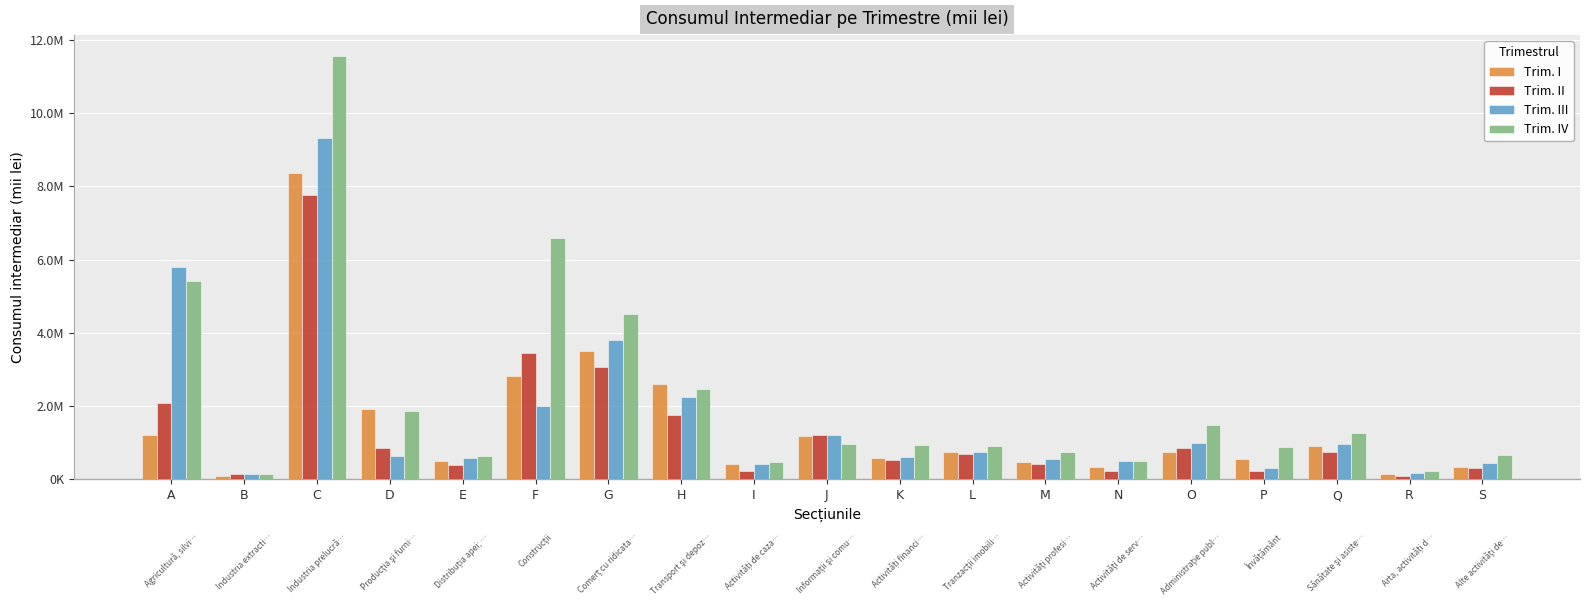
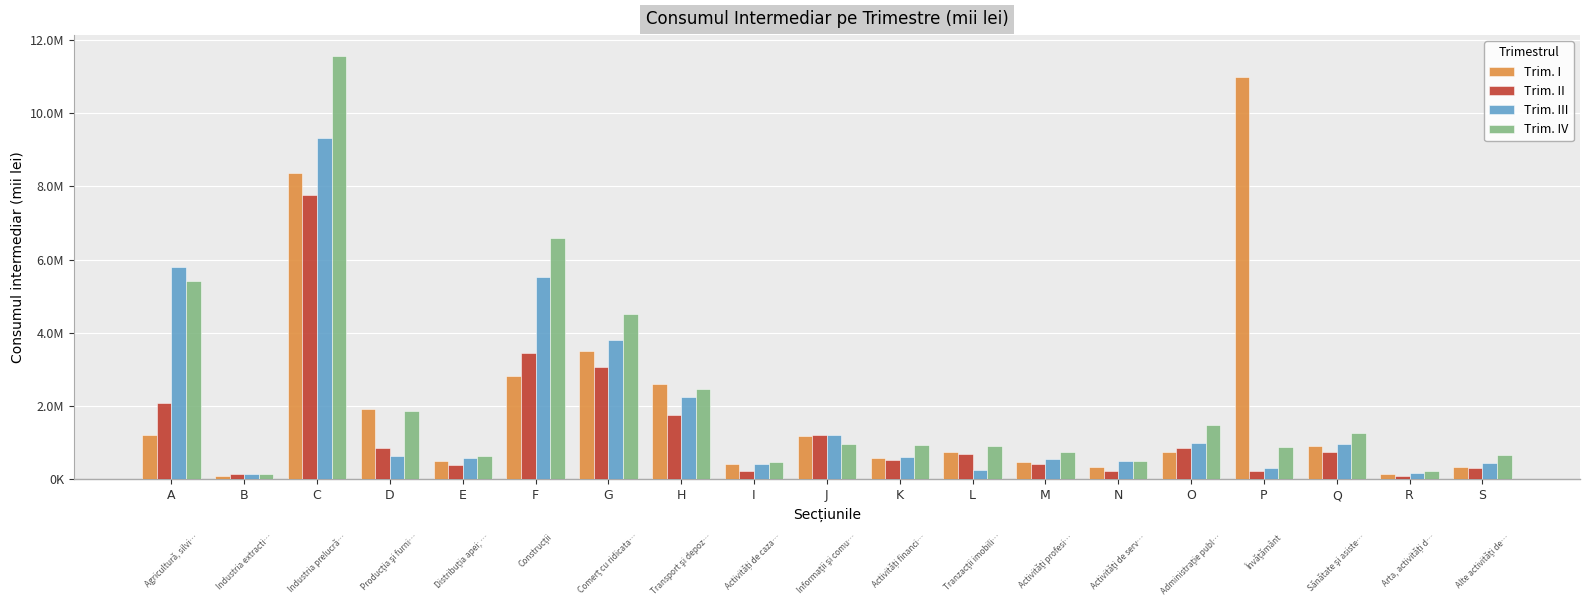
Trim. III, F: 2000000 -> 5500000
Trim. III, L: 800000 -> 300000
Trim. I, P: 600000 -> 11000000
